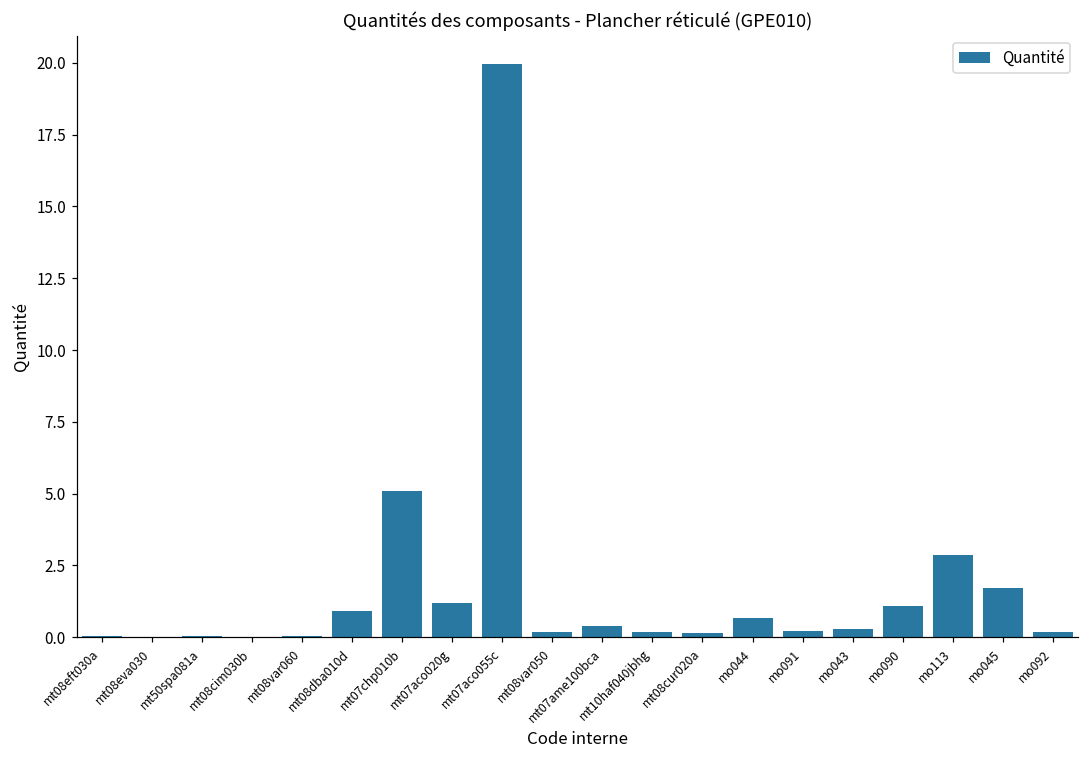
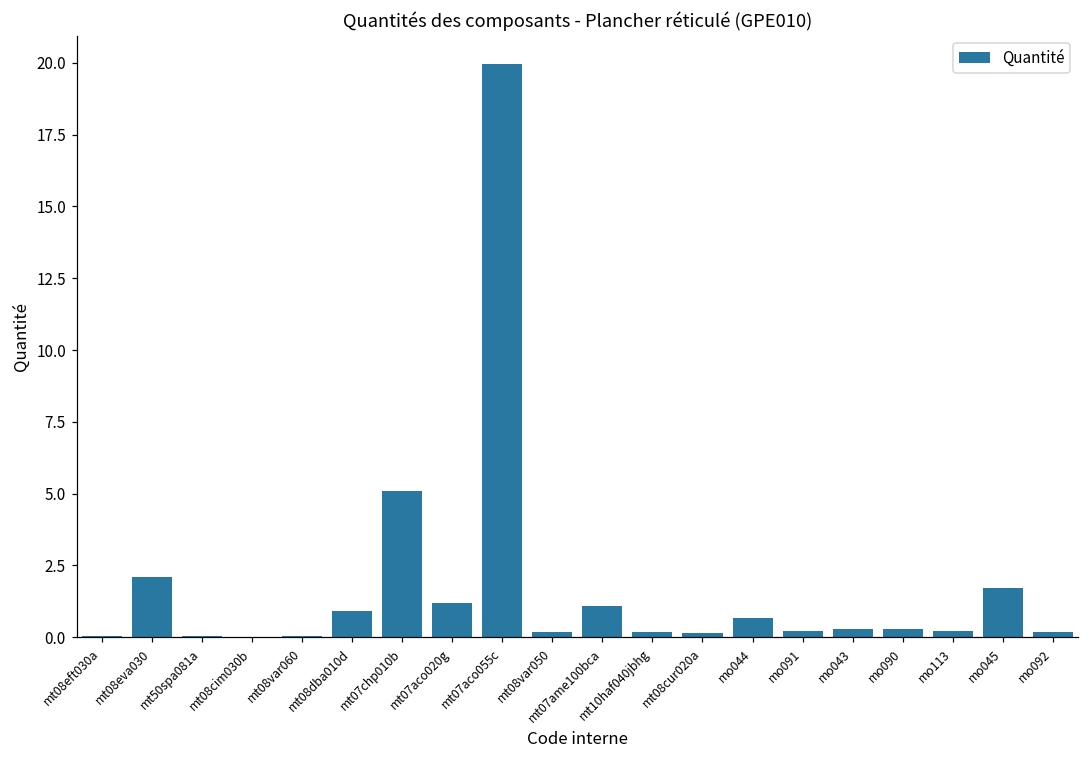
mt08eva030: 0.0 -> 2.1
mt07ame100bca: 0.4 -> 1.1
mo090: 1.1 -> 0.3
mo113: 2.9 -> 0.2
